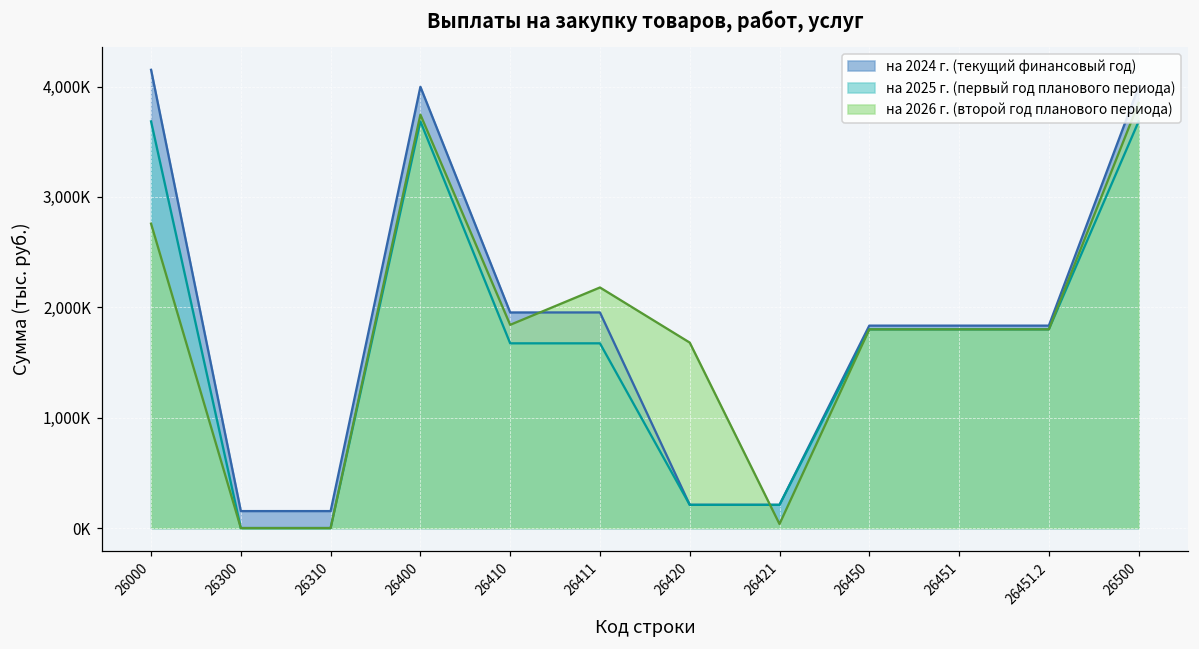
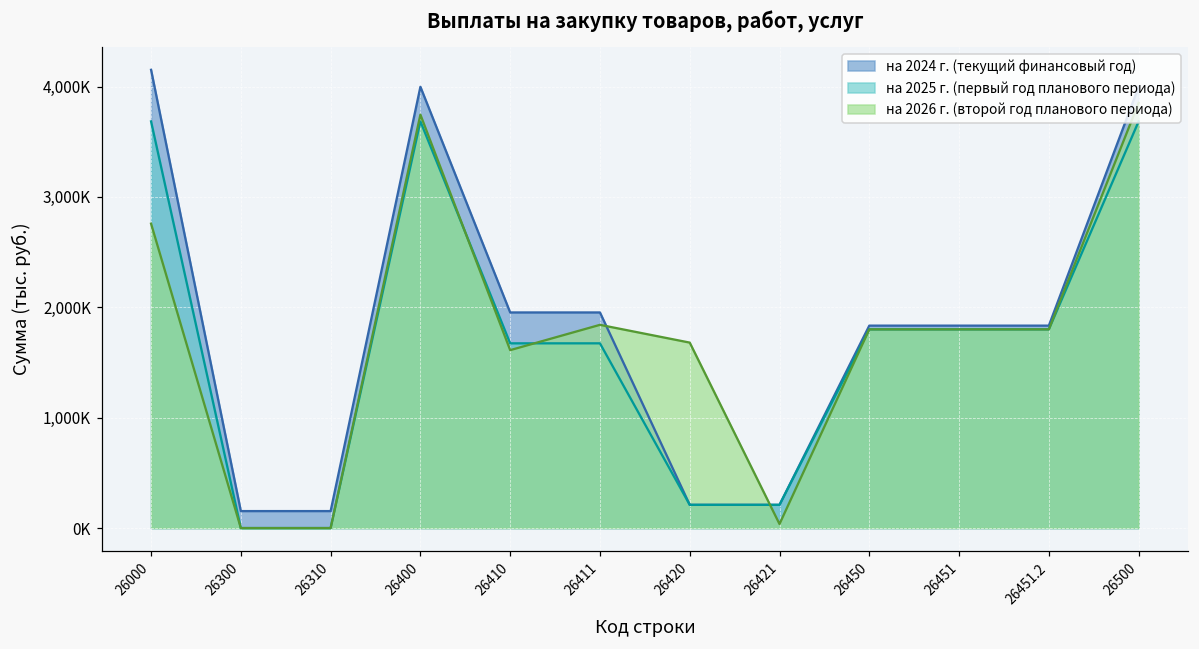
на 2026 г. (второй год планового периода), 26410: 1,840,000 -> 1,610,000
на 2026 г. (второй год планового периода), 26411: 2,180,000 -> 1,840,000
